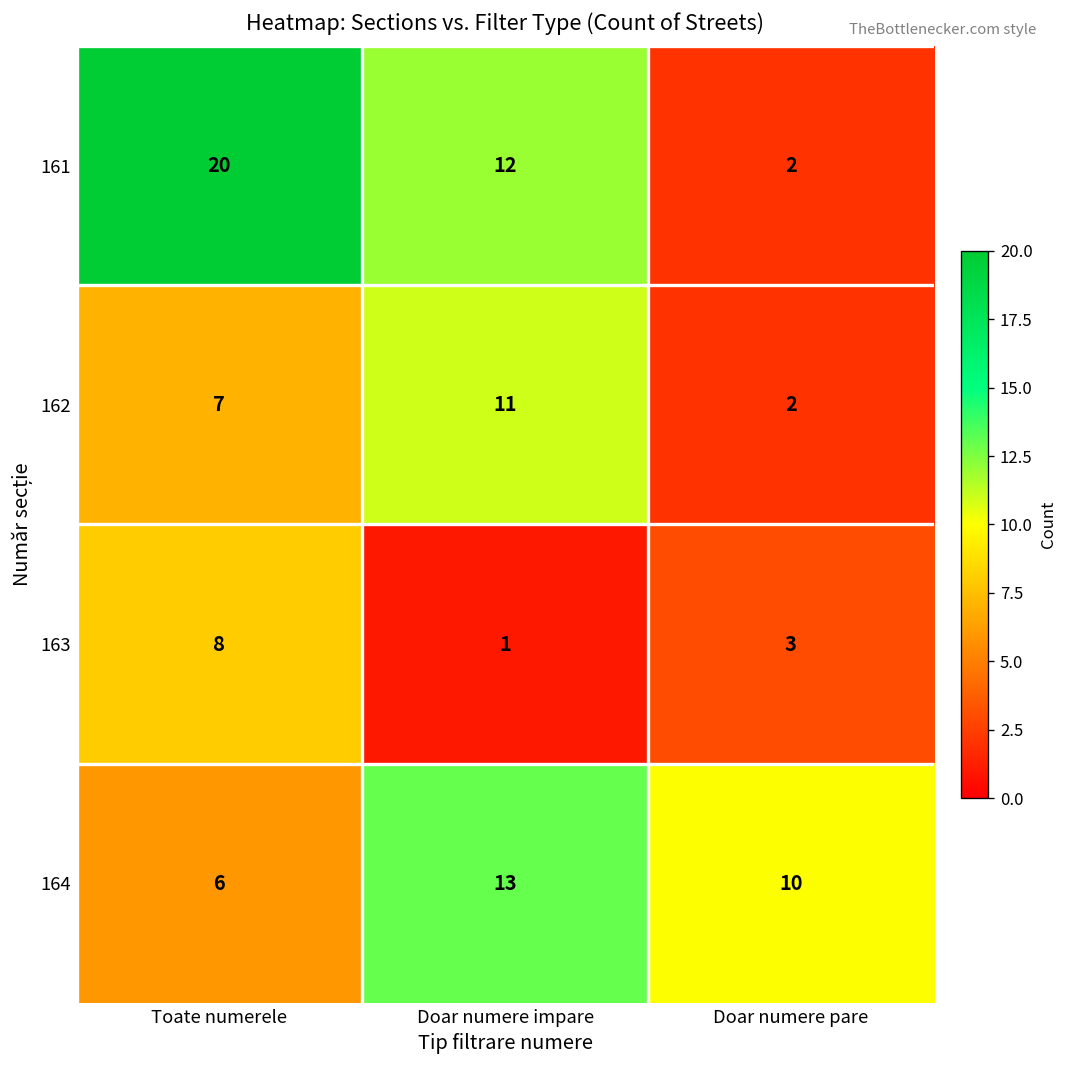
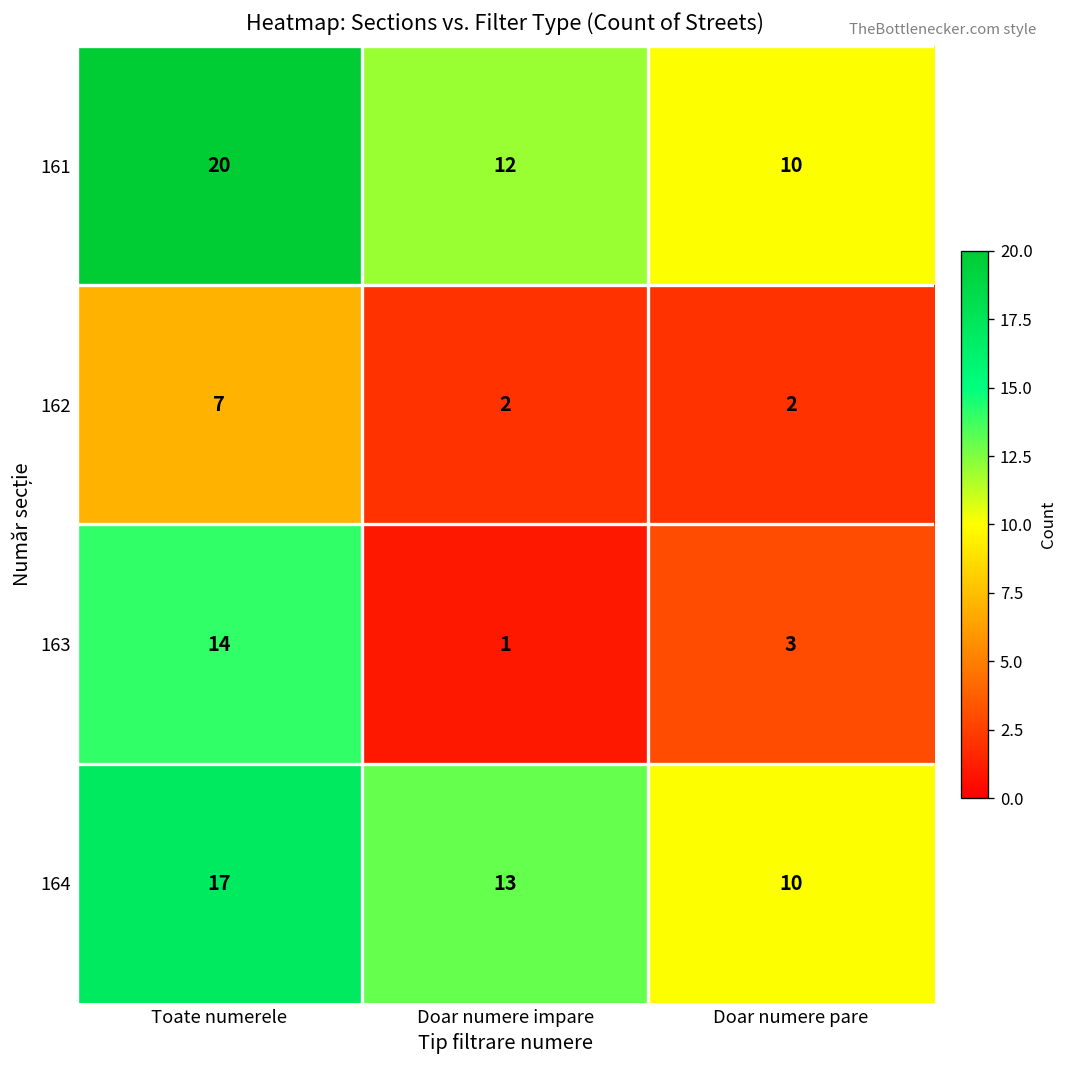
161, Doar numere pare: 2 -> 10
162, Doar numere impare: 11 -> 2
163, Toate numerele: 8 -> 14
164, Toate numerele: 6 -> 17
